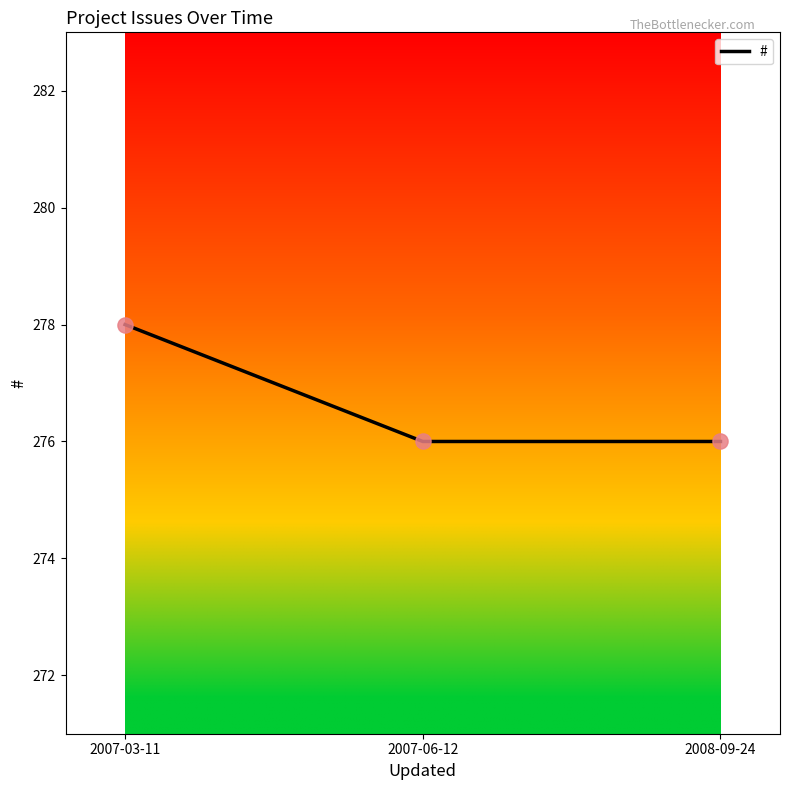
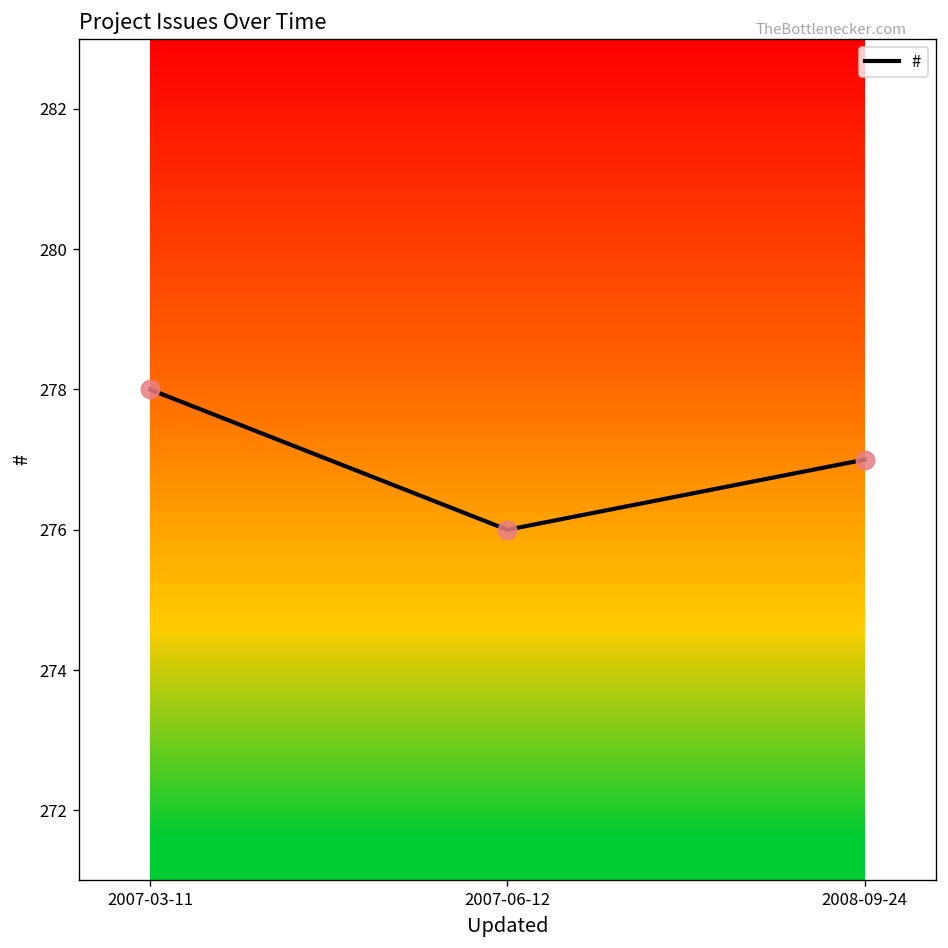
2008-09-24: 276 -> 277
